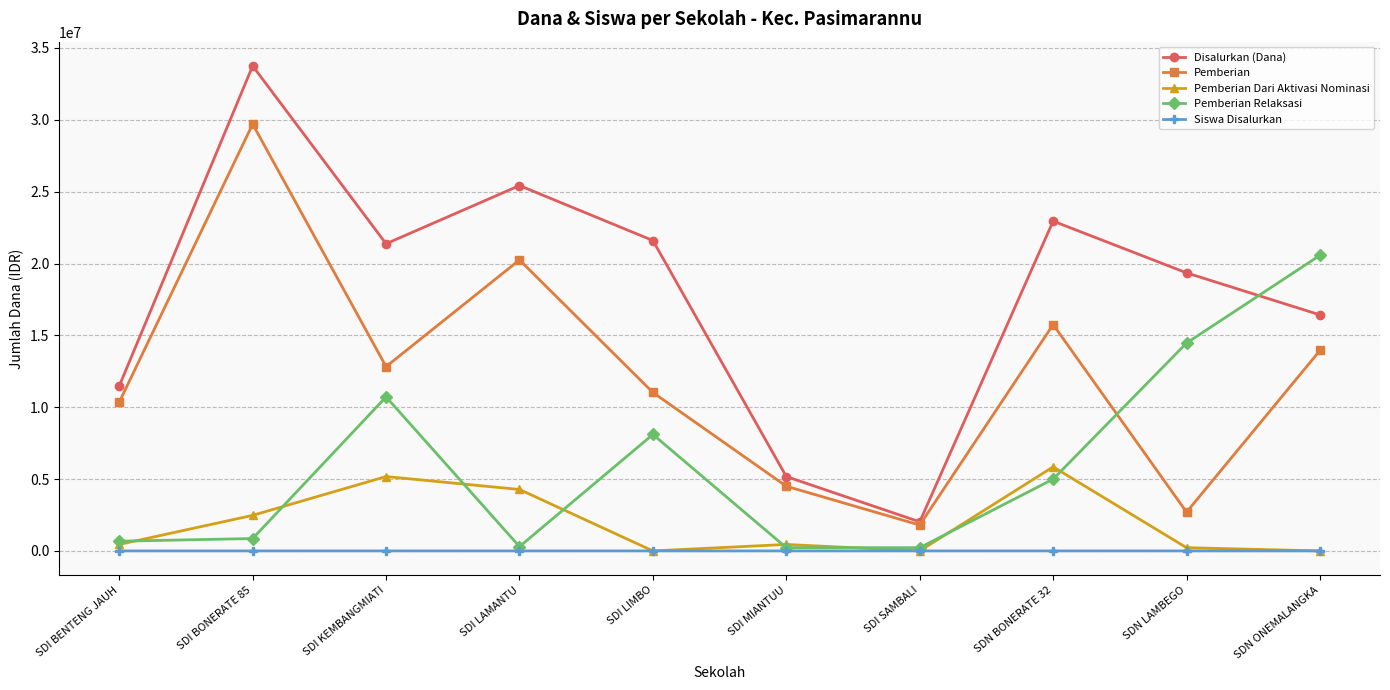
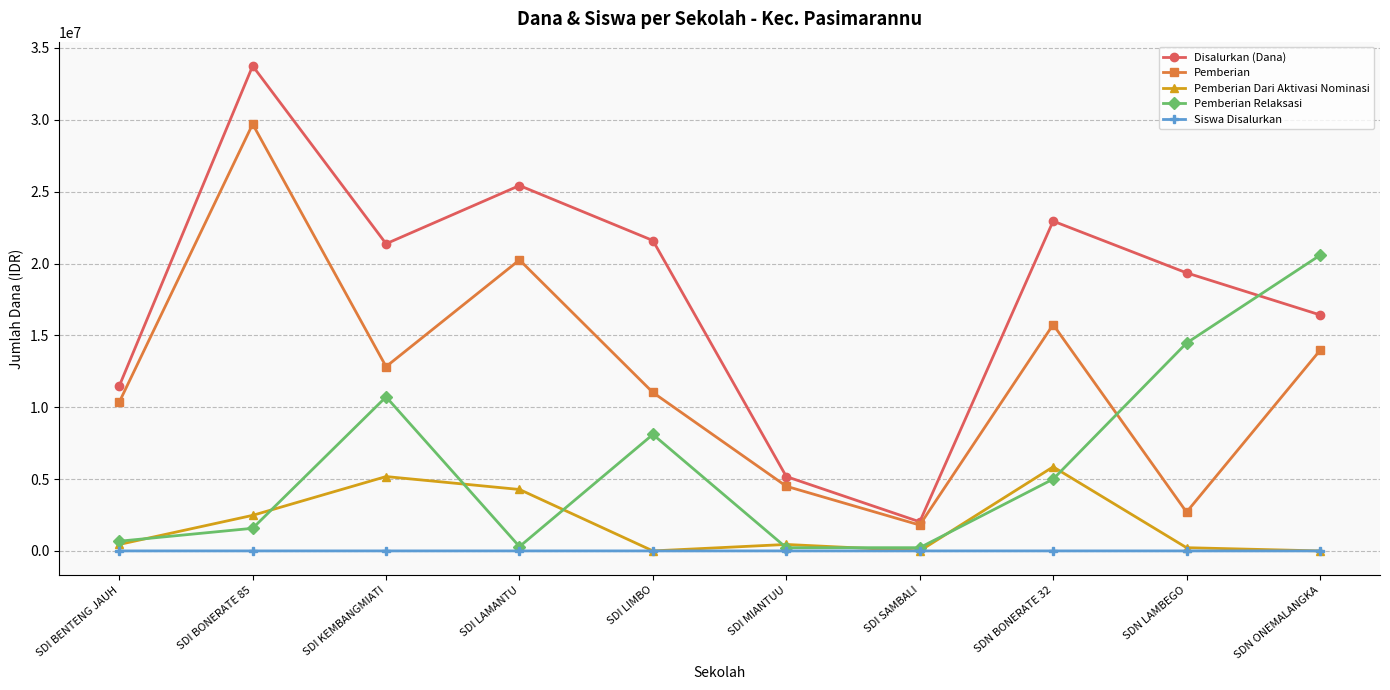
Pemberian Relaksasi, SDI BONERATE 85: 900000 -> 1600000
